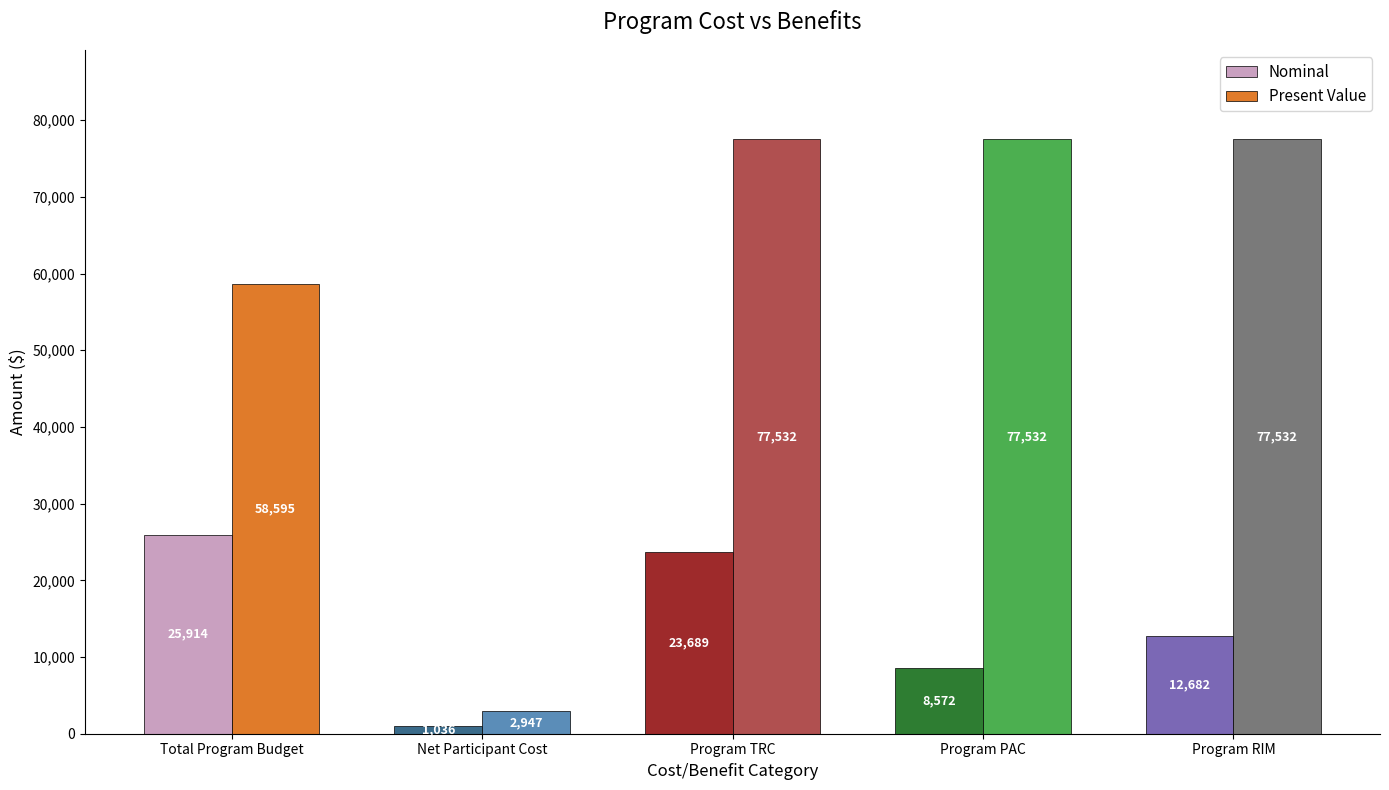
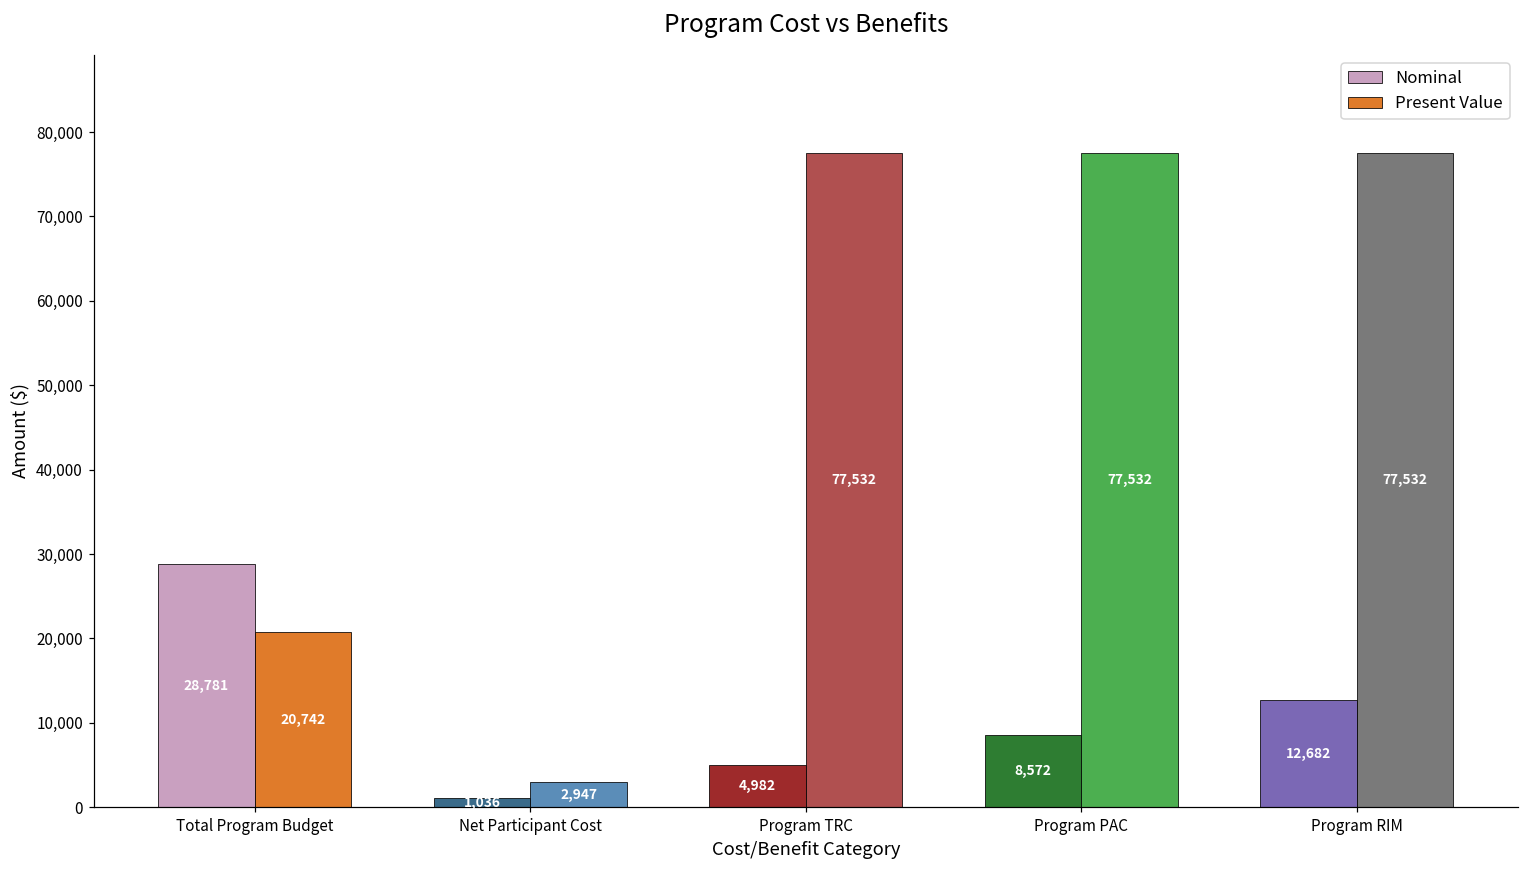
Nominal, Total Program Budget: 25,914 -> 28,781
Present Value, Total Program Budget: 58,595 -> 20,742
Nominal, Program TRC: 23,689 -> 4,982
